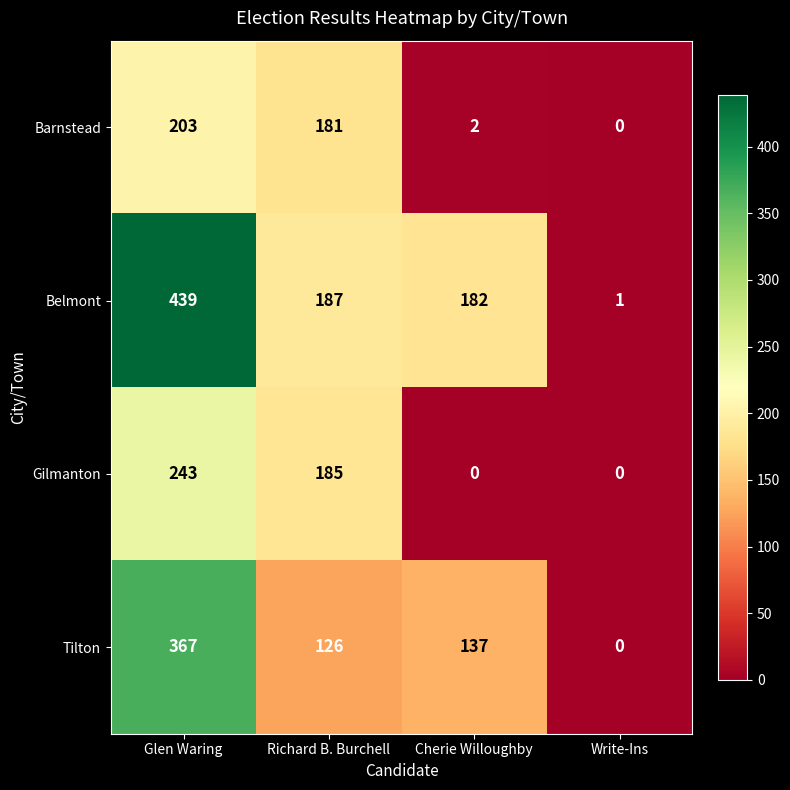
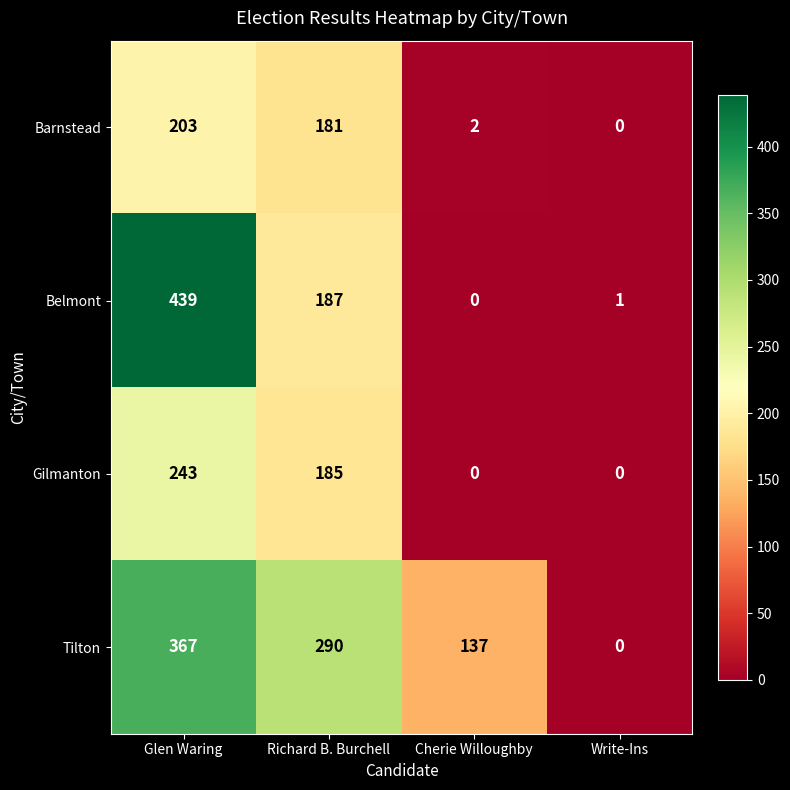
Belmont, Cherie Willoughby: 182 -> 0
Tilton, Richard B. Burchell: 126 -> 290
